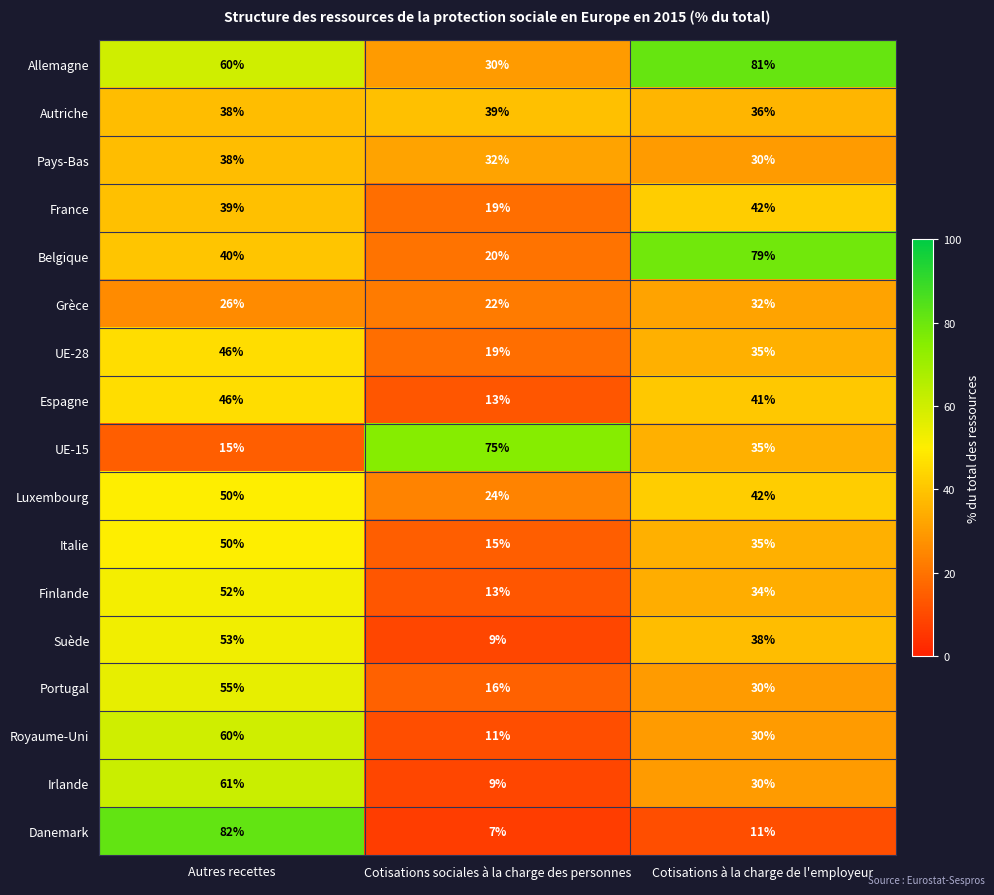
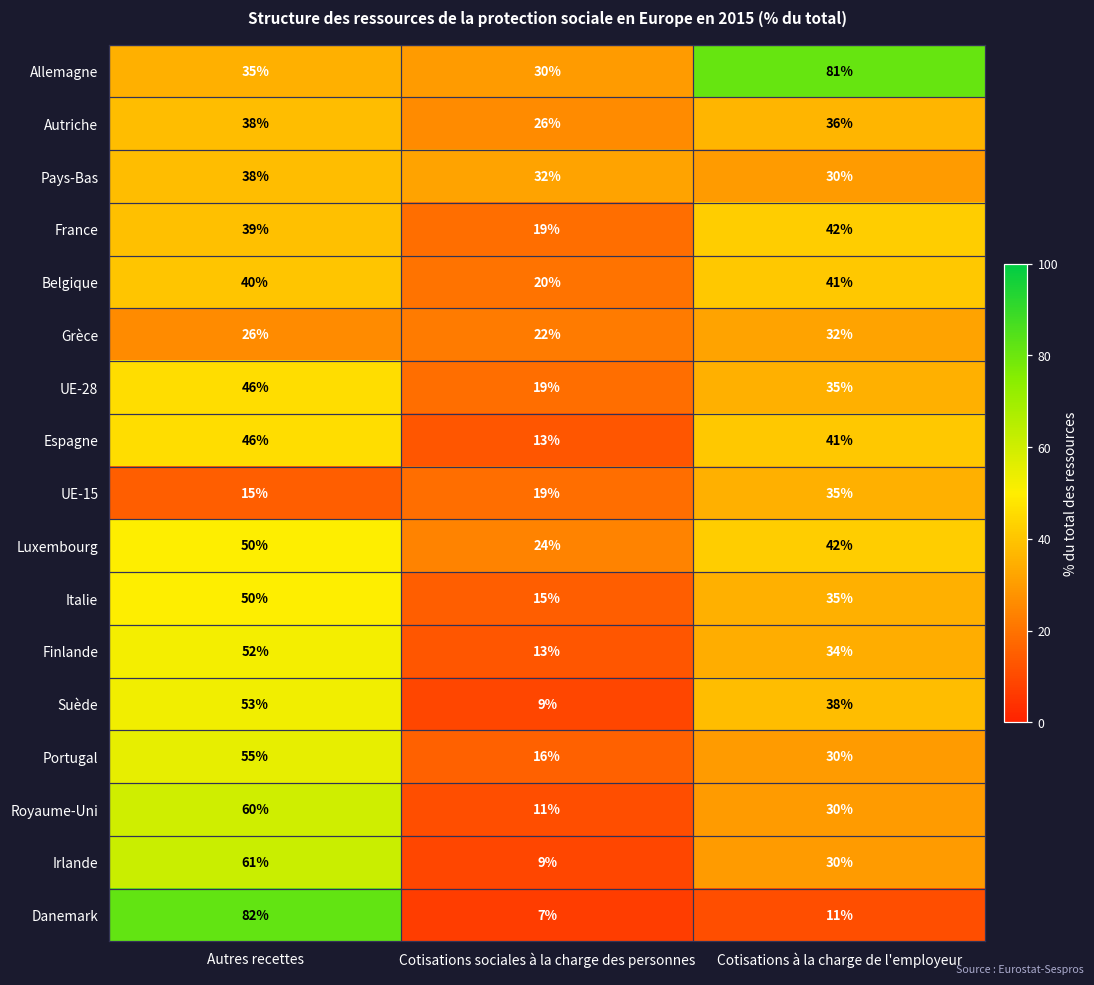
Allemagne, Autres recettes: 60% -> 35%
Autriche, Cotisations sociales à la charge des personnes: 39% -> 26%
Belgique, Cotisations à la charge de l'employeur: 79% -> 41%
UE-15, Cotisations sociales à la charge des personnes: 75% -> 19%
